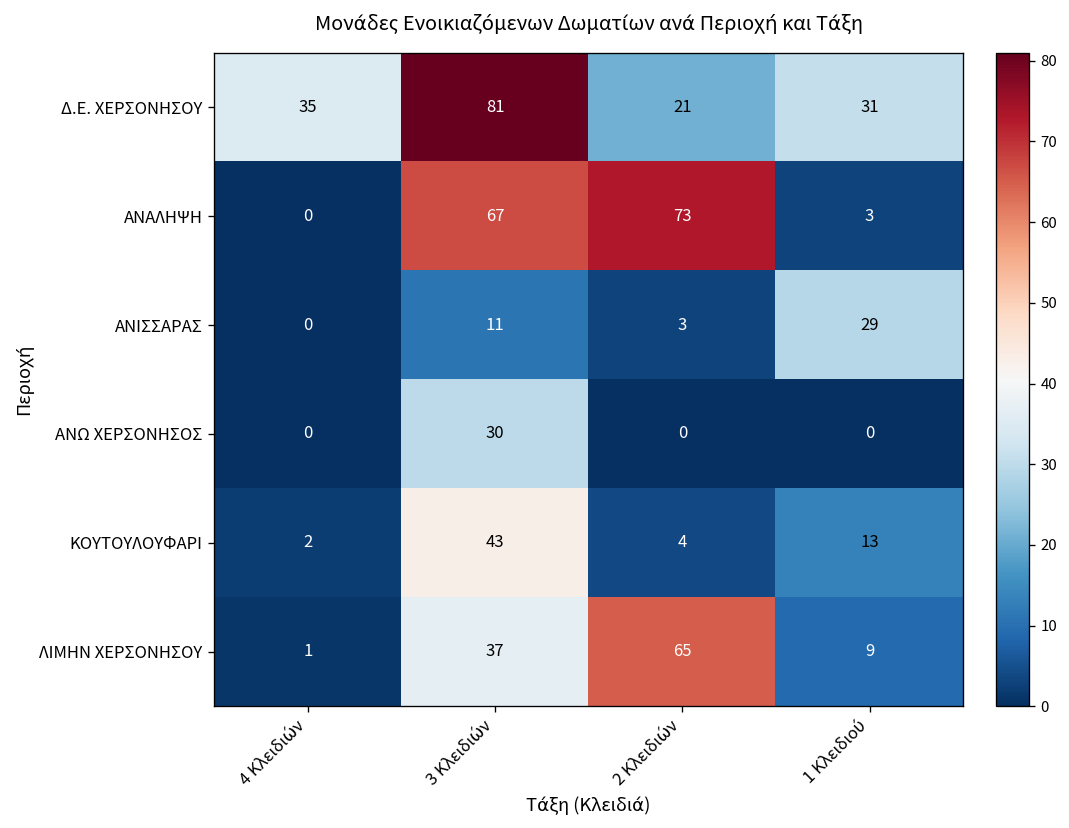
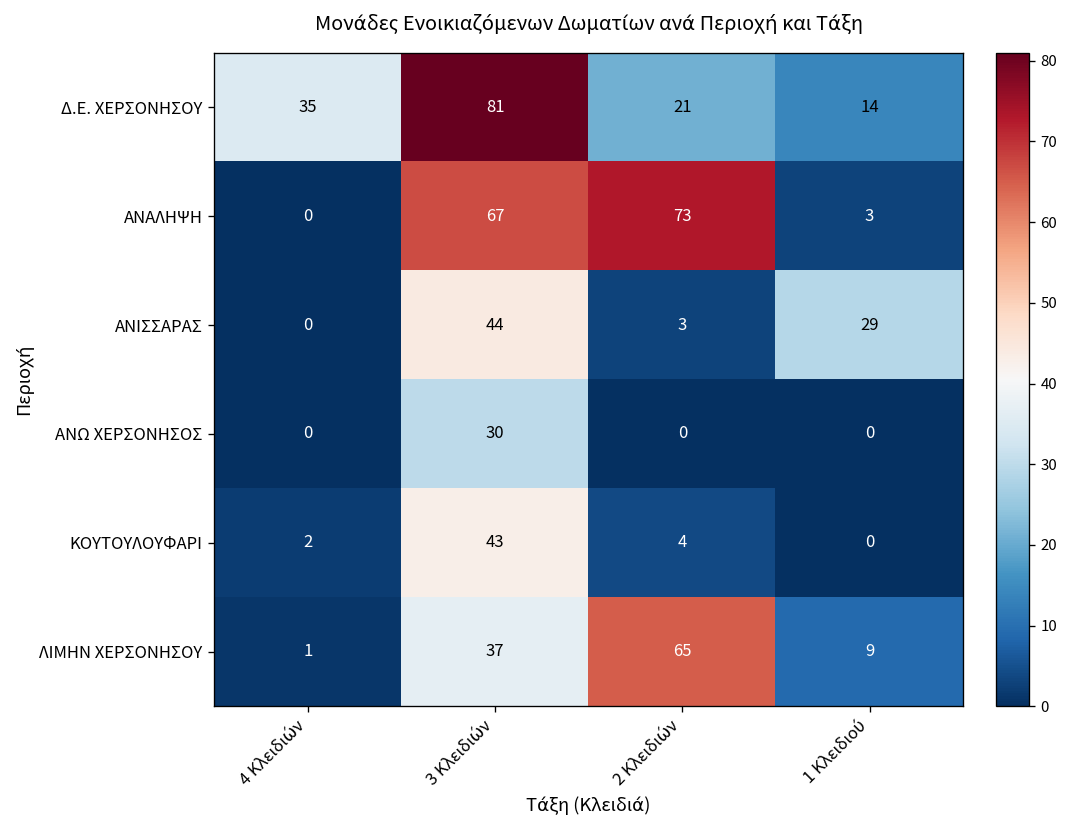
Δ.Ε. ΧΕΡΣΟΝΗΣΟΥ, 1 Κλειδιού: 31 -> 14
ΑΝΙΣΣΑΡΑΣ, 3 Κλειδιών: 11 -> 44
ΚΟΥΤΟΥΛΟΥΦΑΡΙ, 1 Κλειδιού: 13 -> 0
